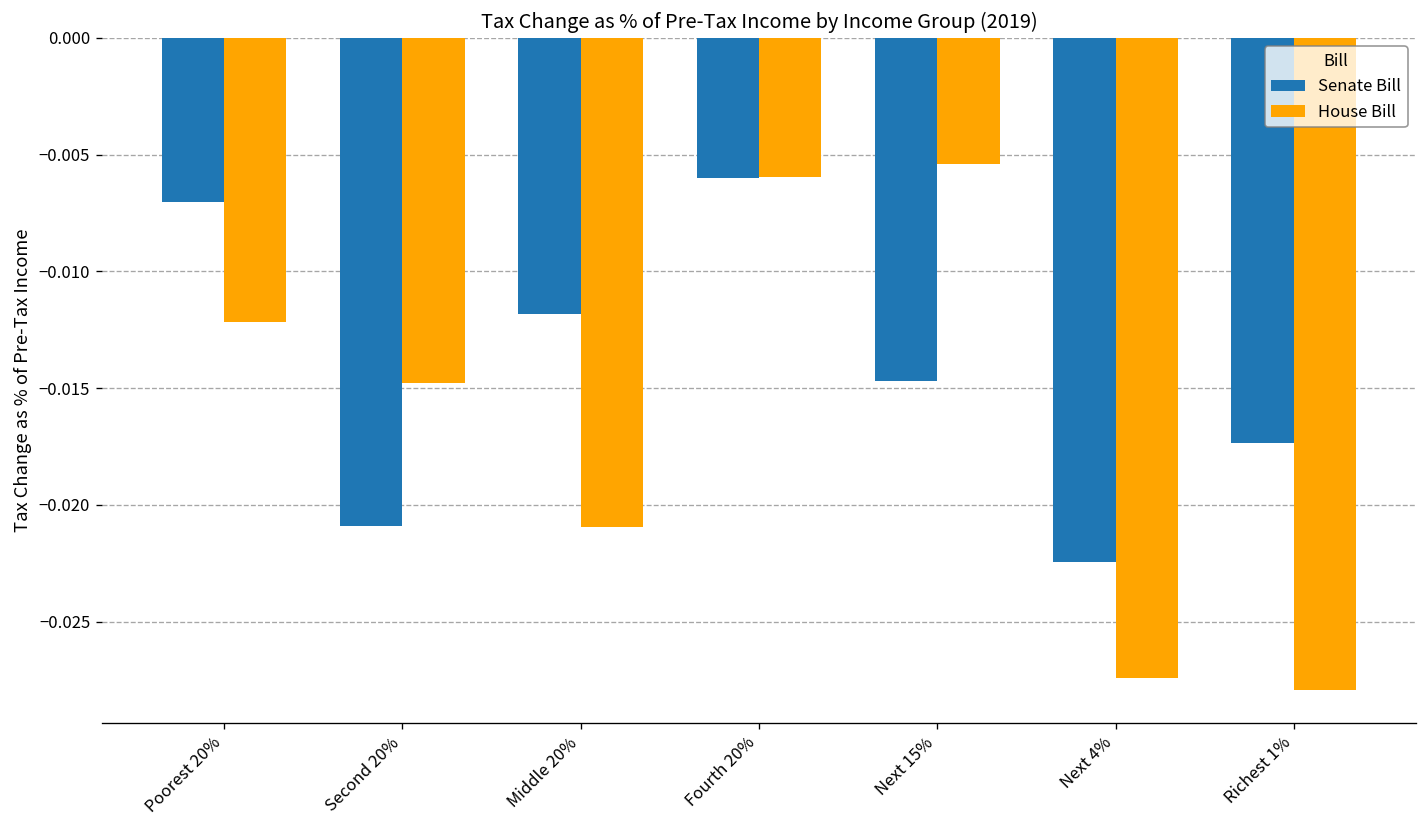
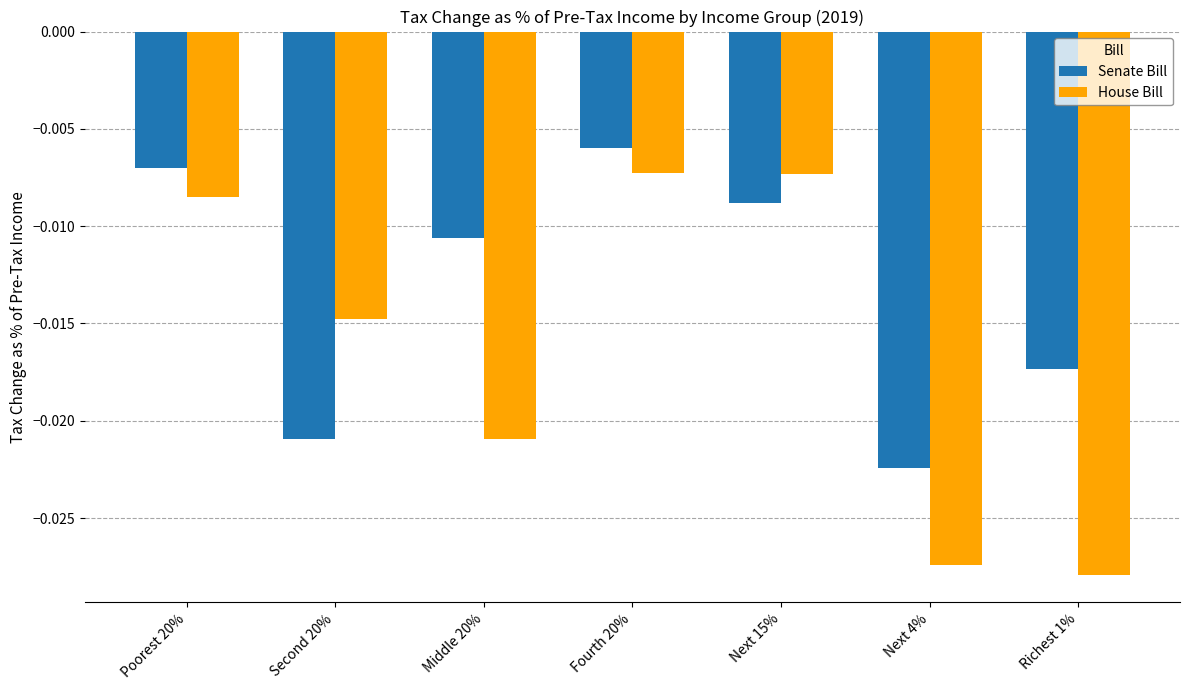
House Bill, Poorest 20%: -0.0121 -> -0.0085
Senate Bill, Middle 20%: -0.0118 -> -0.0106
House Bill, Fourth 20%: -0.0059 -> -0.0073
Senate Bill, Next 15%: -0.0147 -> -0.0088
House Bill, Next 15%: -0.0054 -> -0.0073
